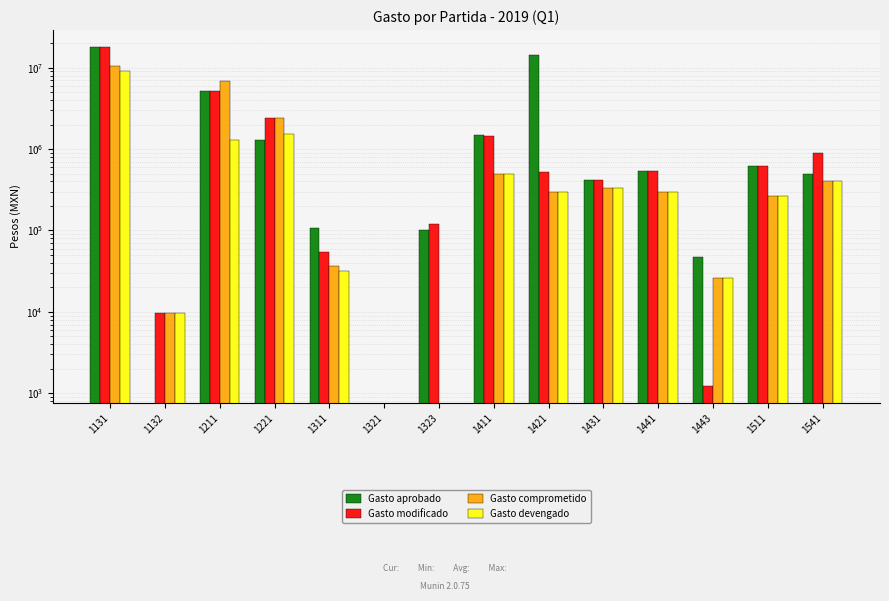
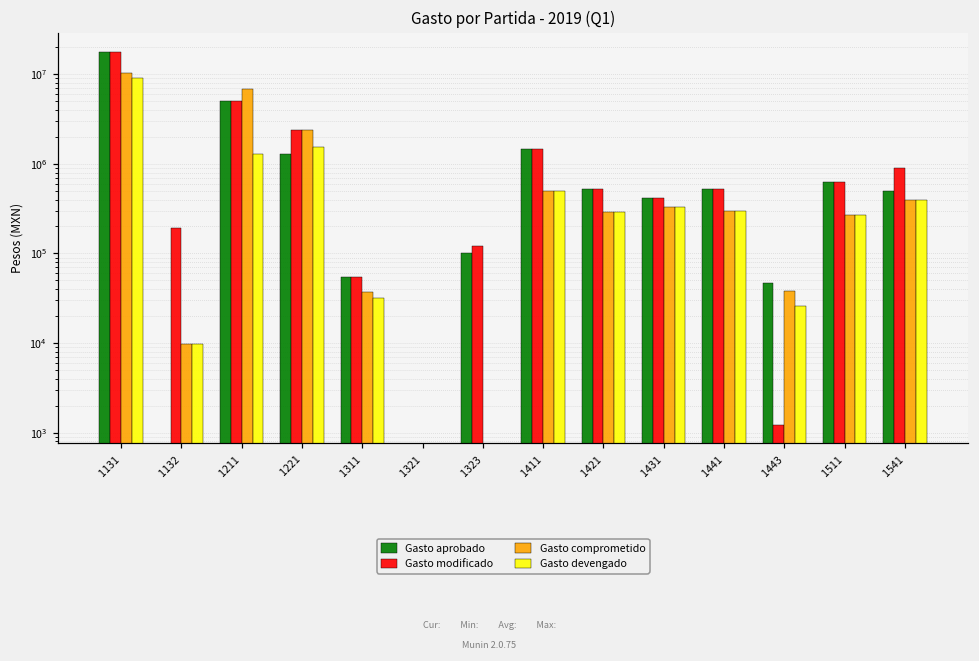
Gasto modificado, 1132: 10000 -> 190000
Gasto aprobado, 1311: 110000 -> 50000
Gasto aprobado, 1421: 14000000 -> 500000
Gasto comprometido, 1443: 26000 -> 40000
